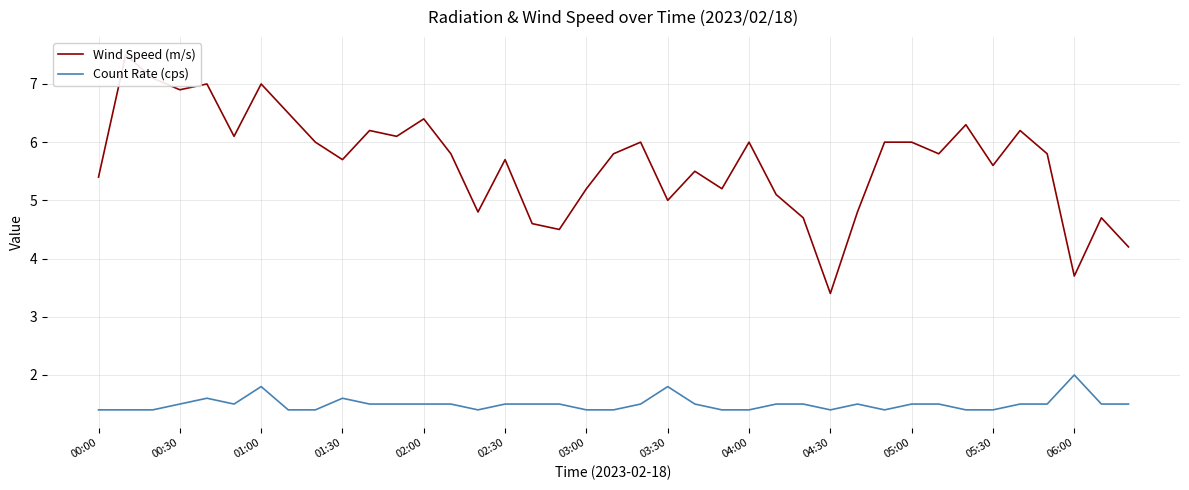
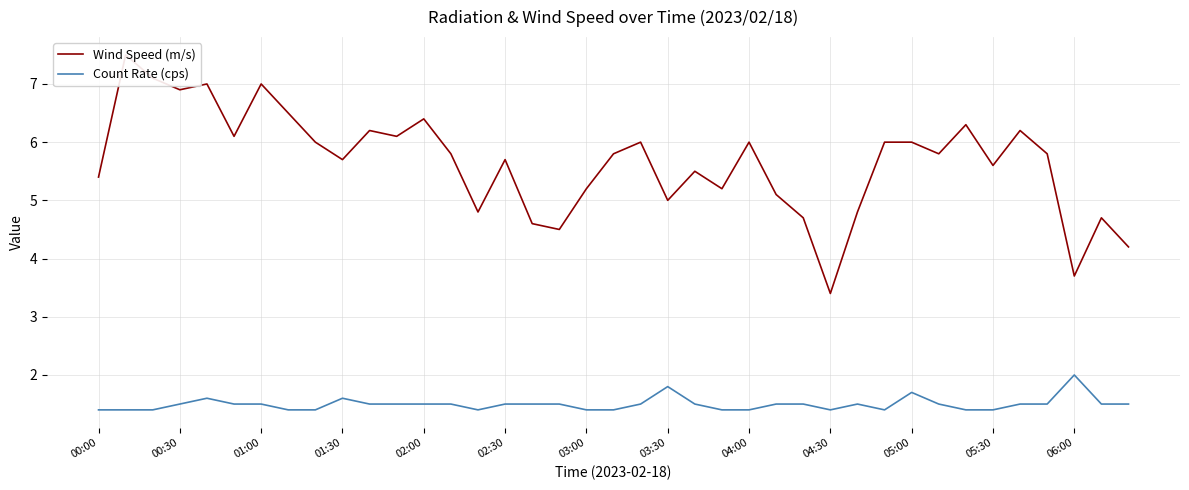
Count Rate (cps), 01:00: 1.8 -> 1.5
Count Rate (cps), 05:00: 1.5 -> 1.7
